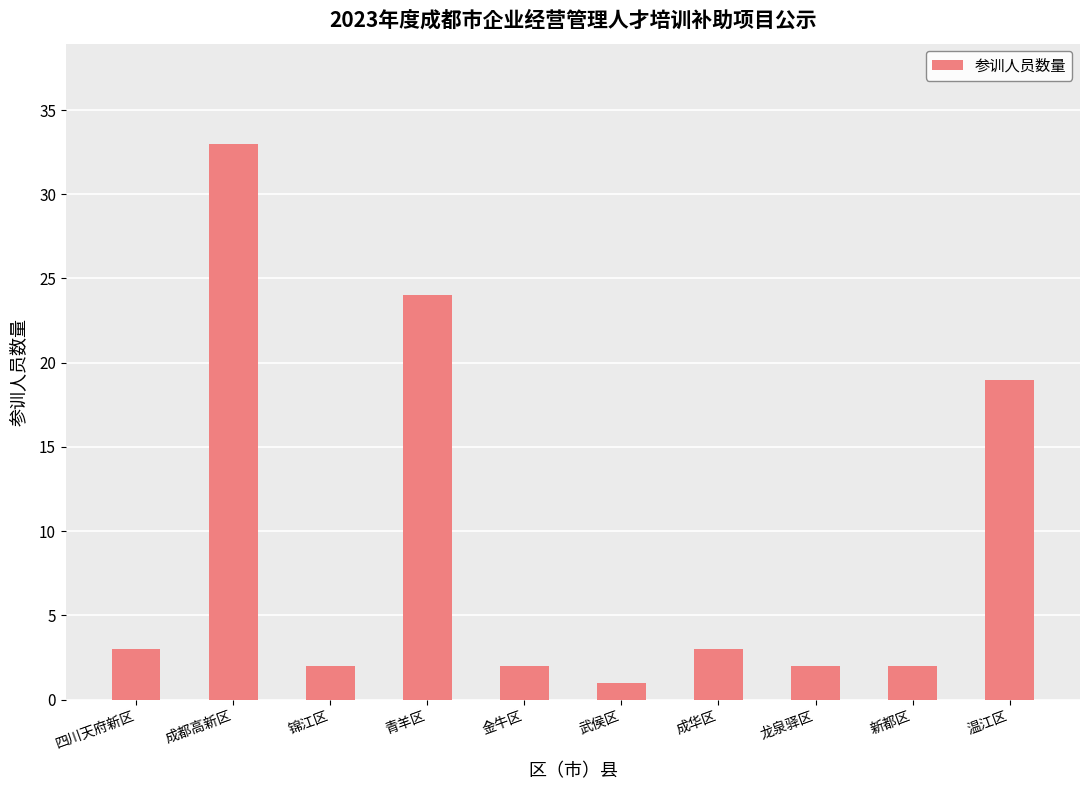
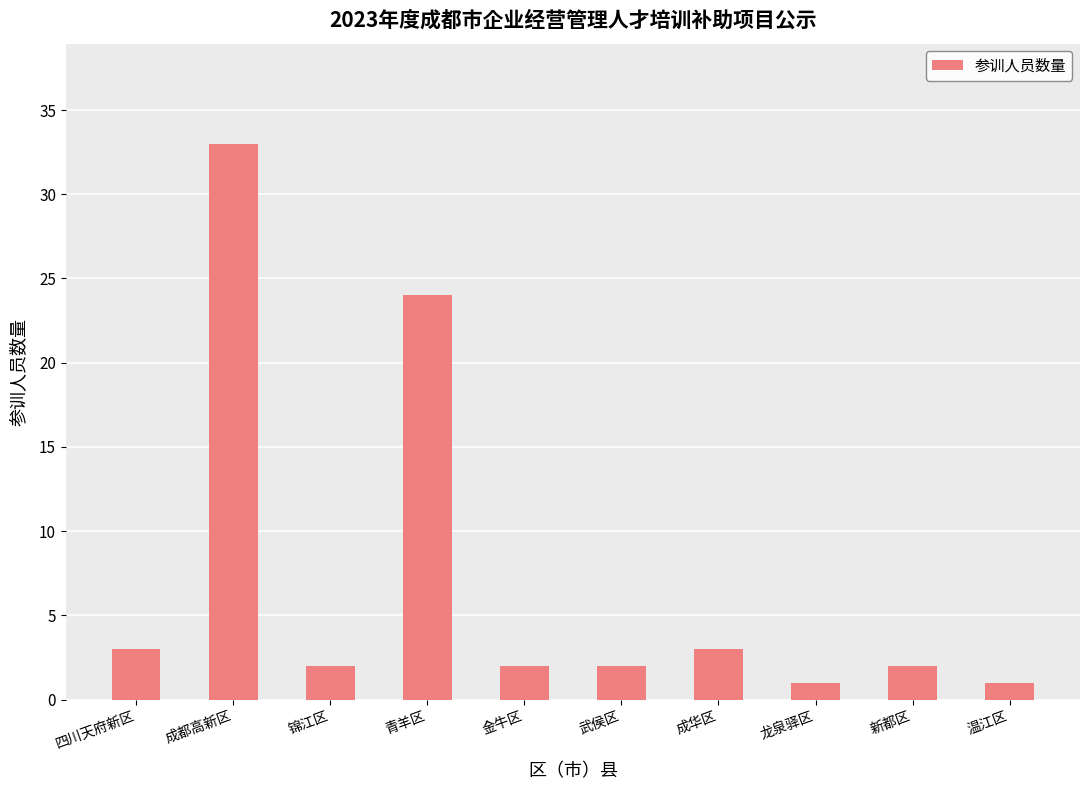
武侯区: 1 -> 2
龙泉驿区: 2 -> 1
温江区: 19 -> 1
